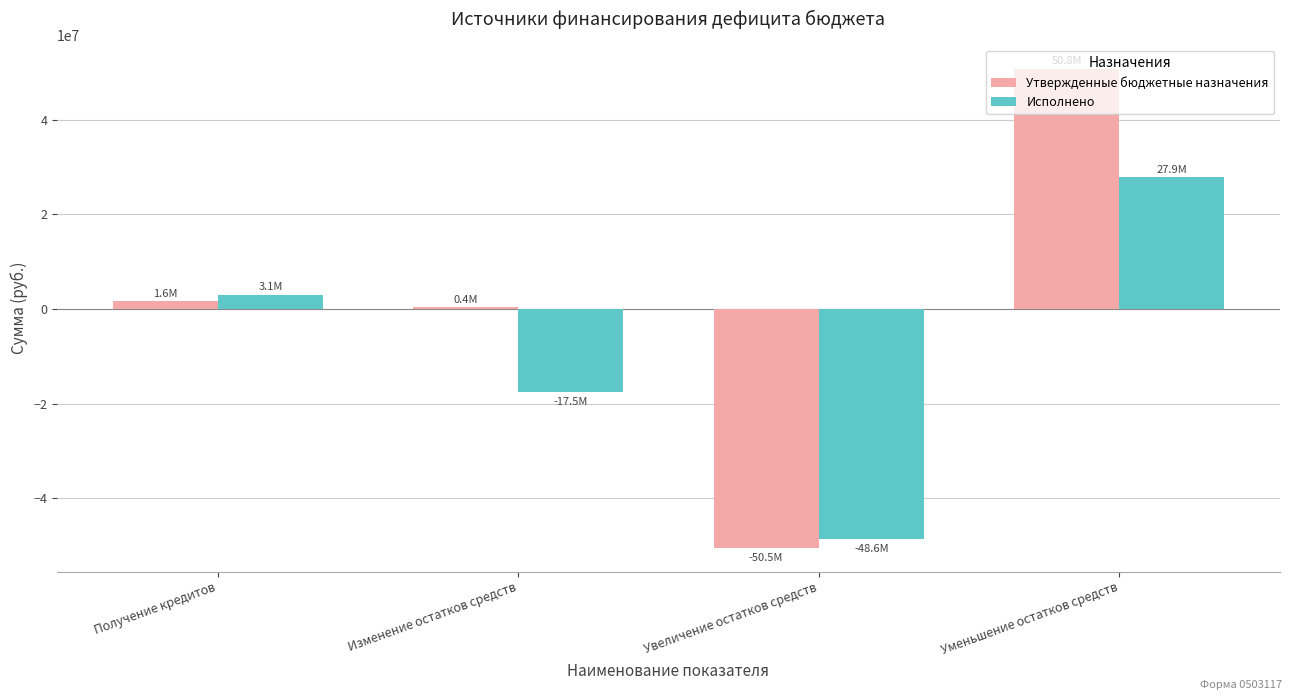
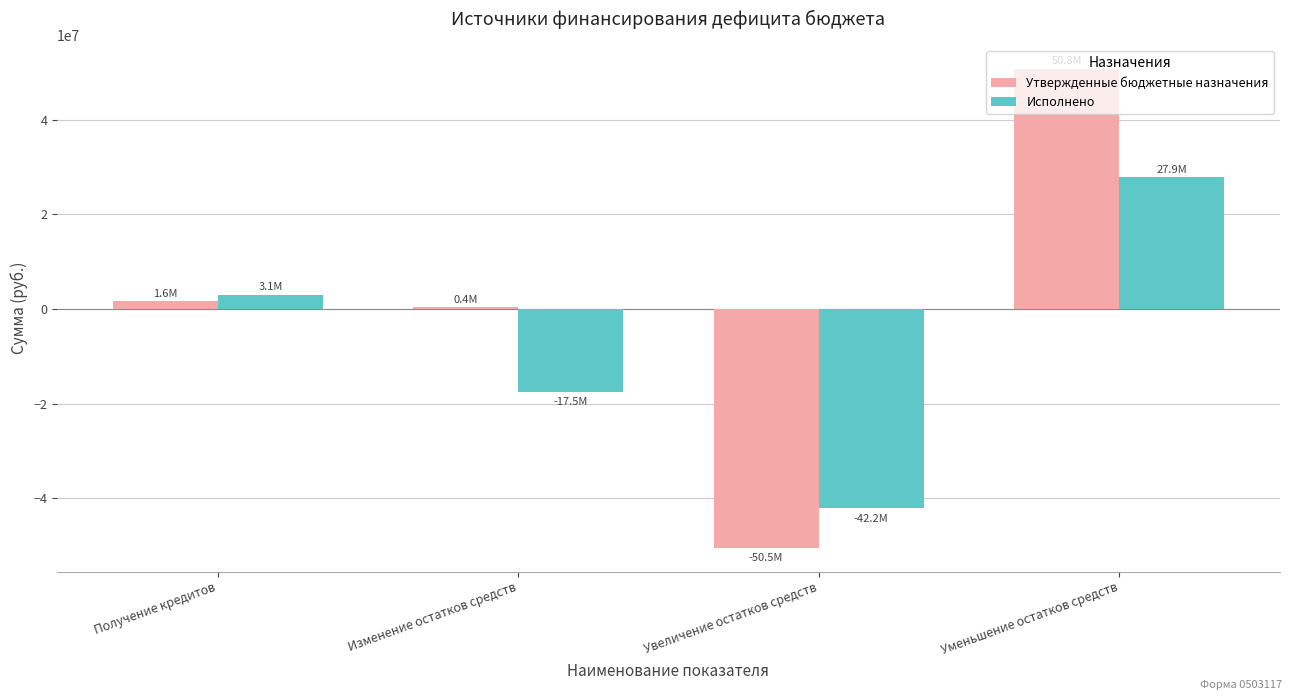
Исполнено, Увеличение остатков средств: -48.6M -> -42.2M
